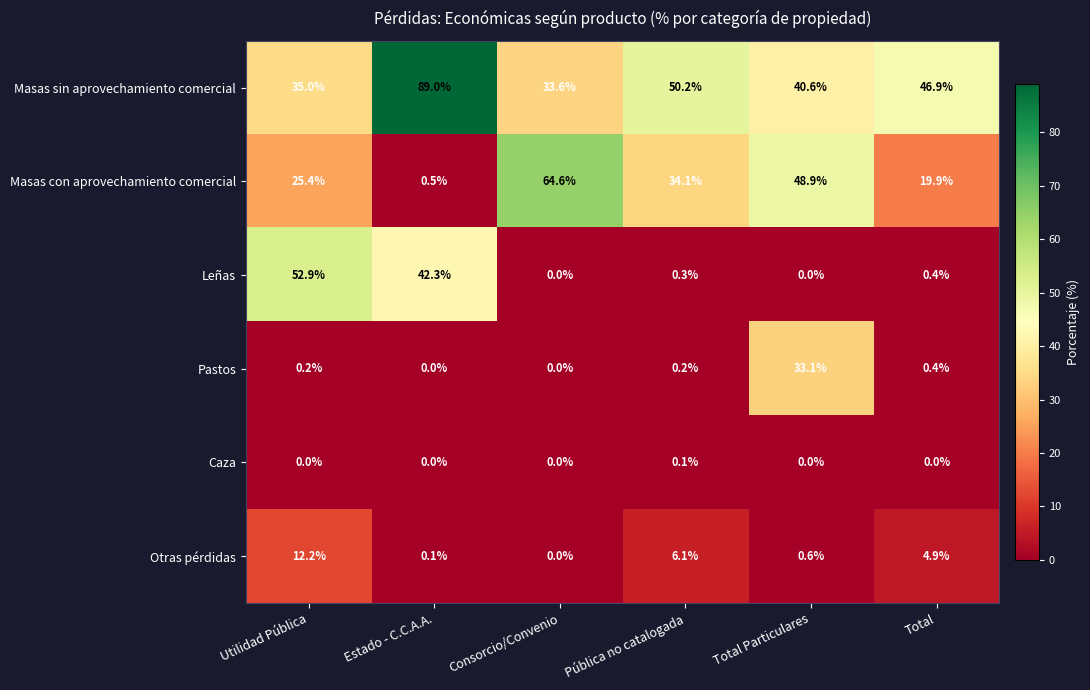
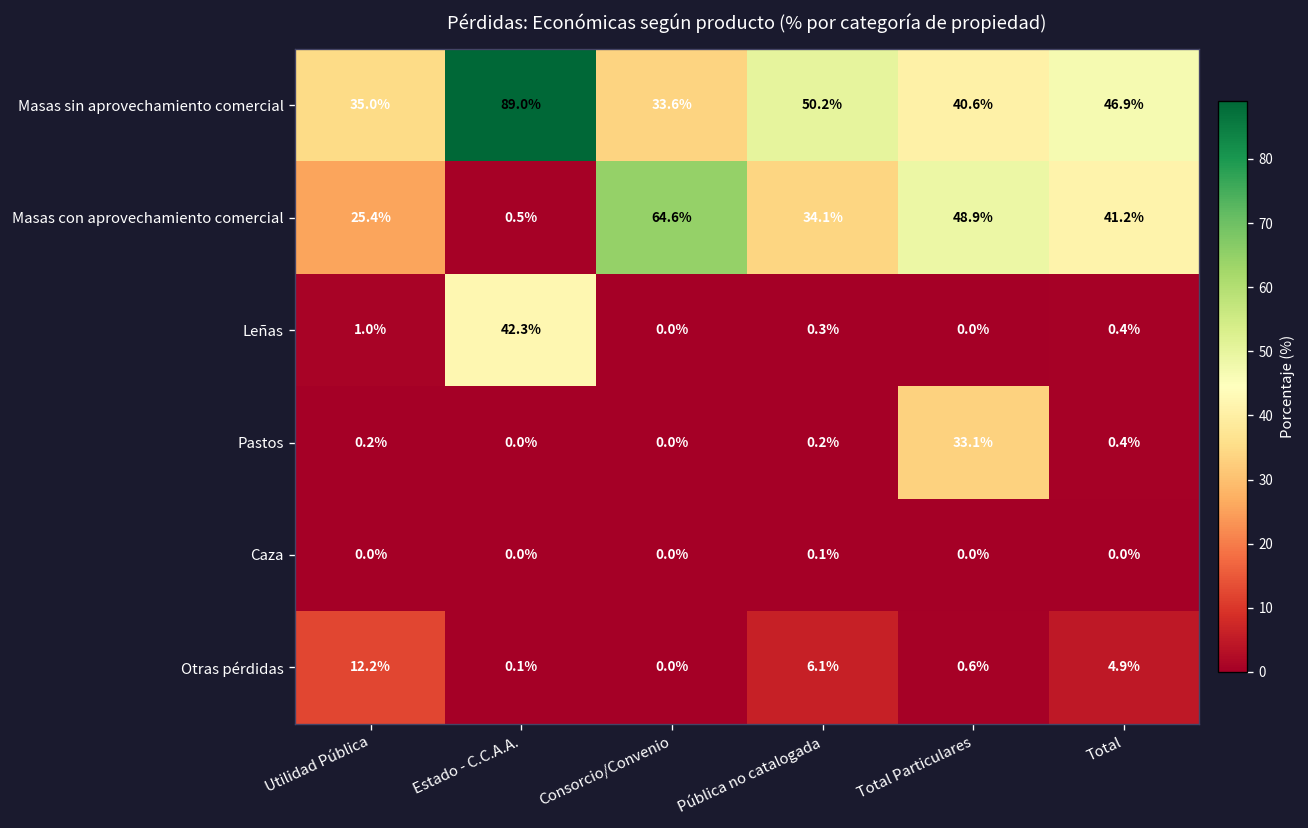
Masas con aprovechamiento comercial, Total: 19.9% -> 41.2%
Leñas, Utilidad Pública: 52.9% -> 1.0%
